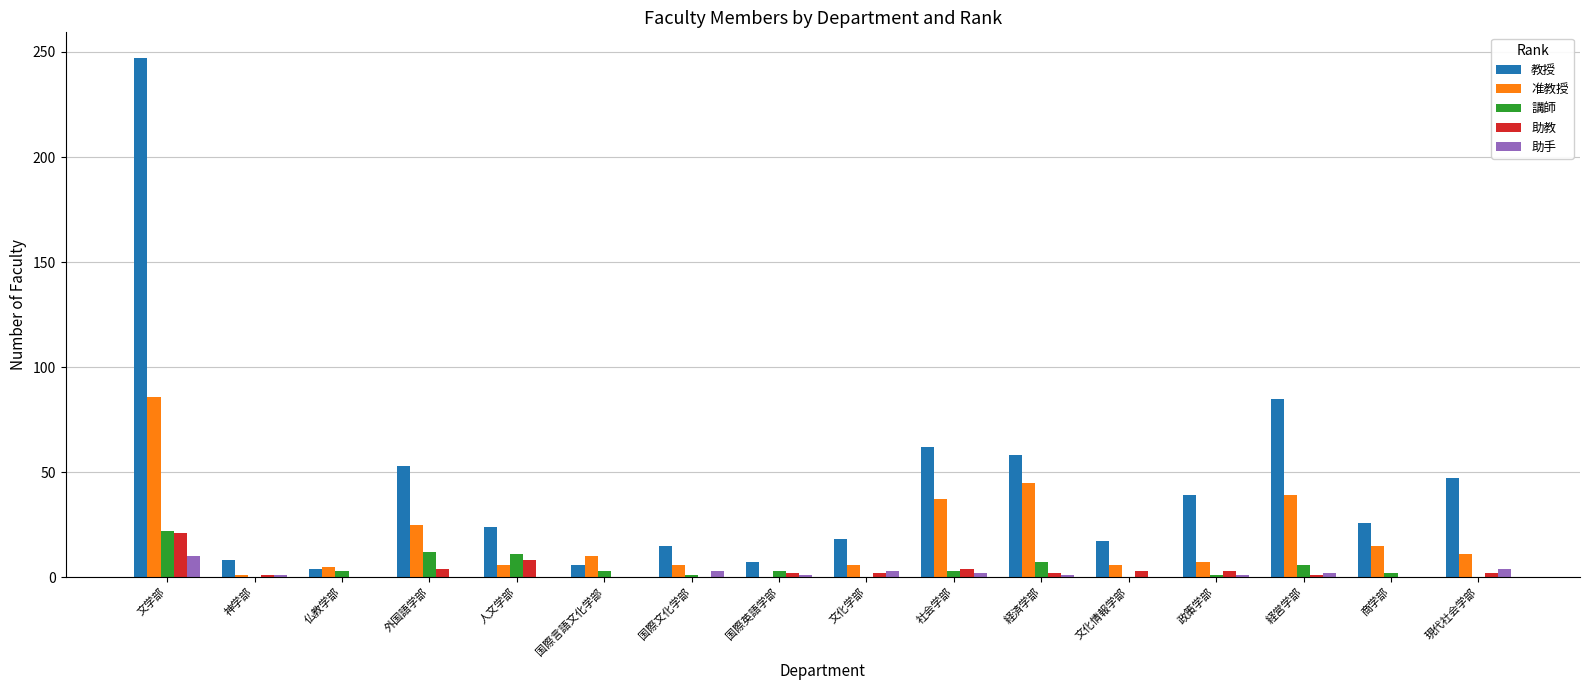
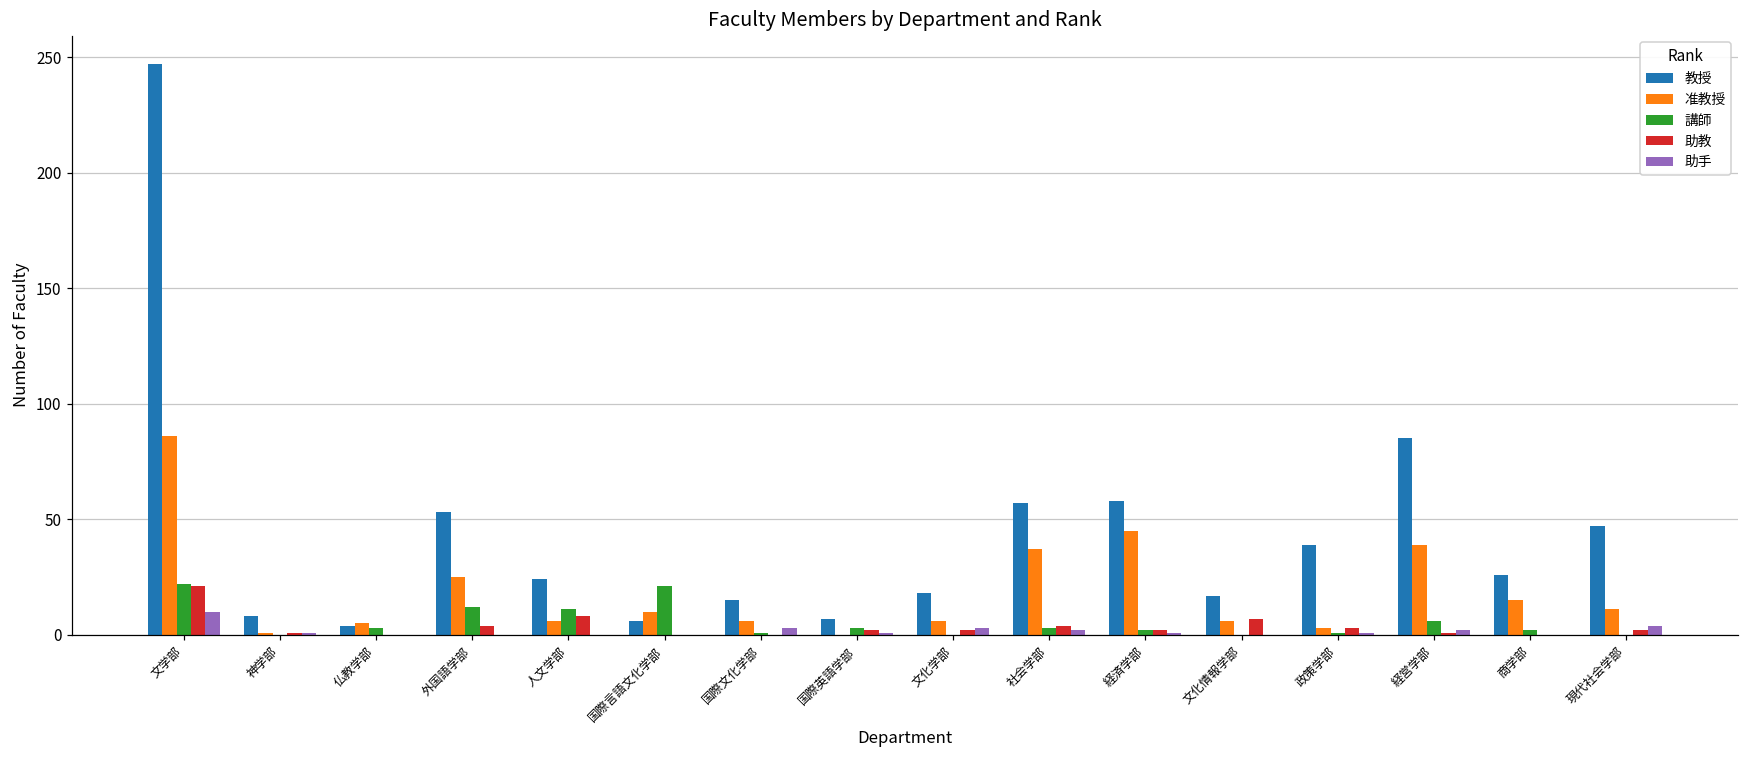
講師, 国際言語文化学部: 3 -> 21
教授, 社会学部: 62 -> 57
講師, 経済学部: 7 -> 2
助教, 文化情報学部: 3 -> 7
准教授, 政策学部: 7 -> 3
